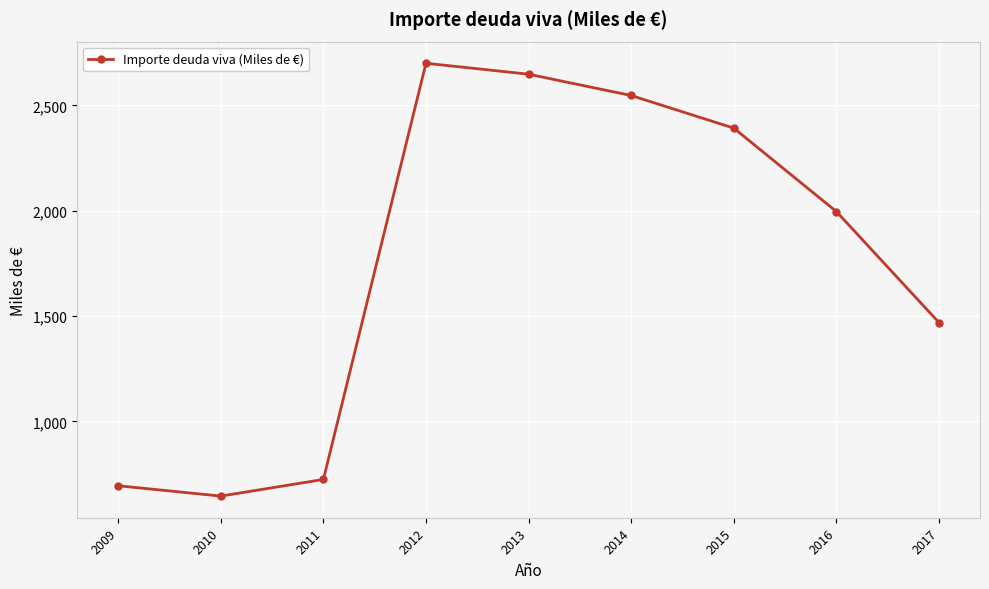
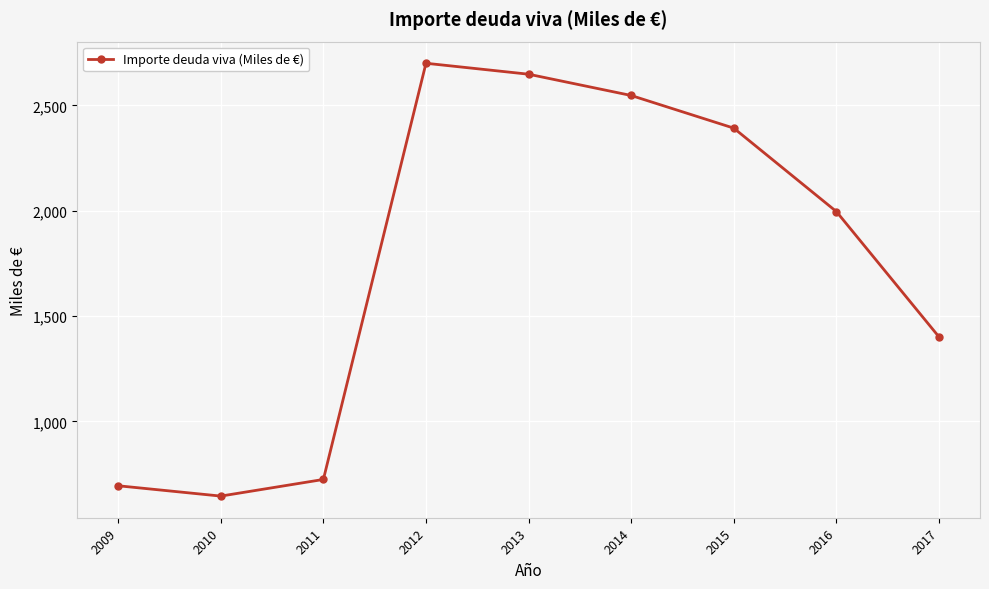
2017: 1,470 -> 1,400
